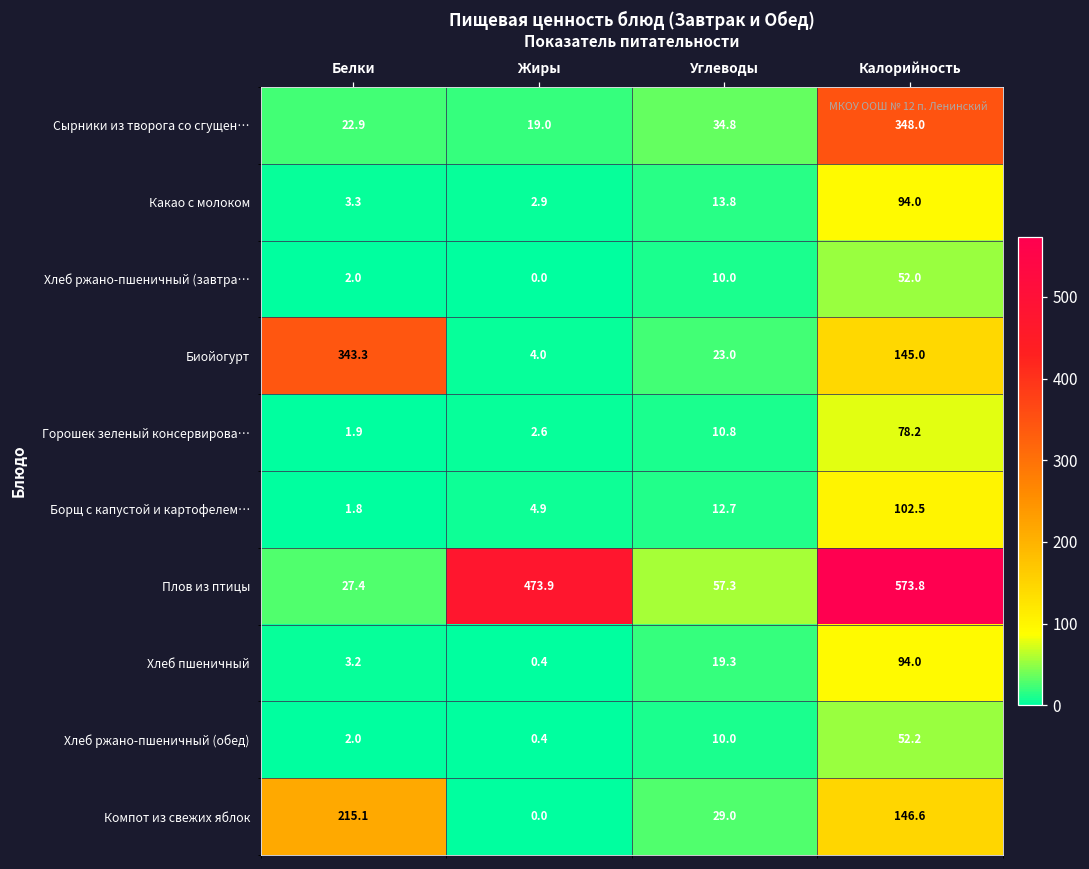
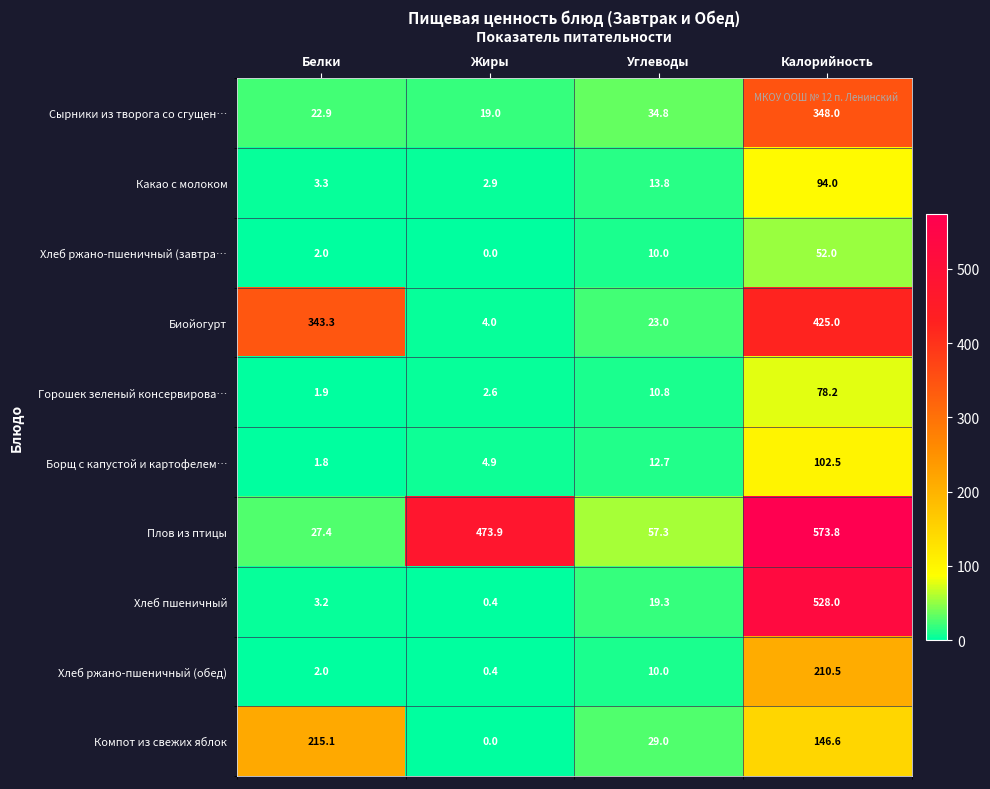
Биойогурт, Калорийность: 145.0 -> 425.0
Хлеб пшеничный, Калорийность: 94.0 -> 528.0
Хлеб ржано-пшеничный (обед), Калорийность: 52.2 -> 210.5
